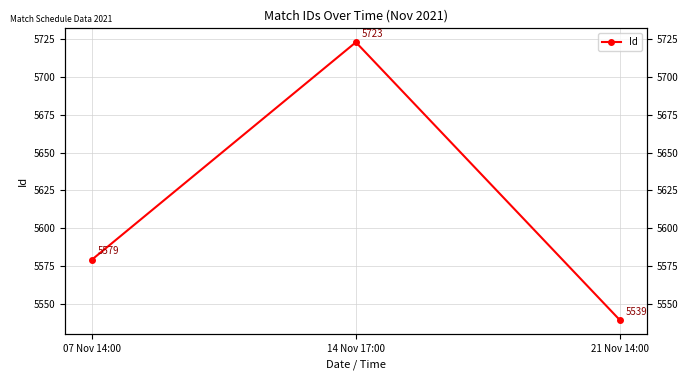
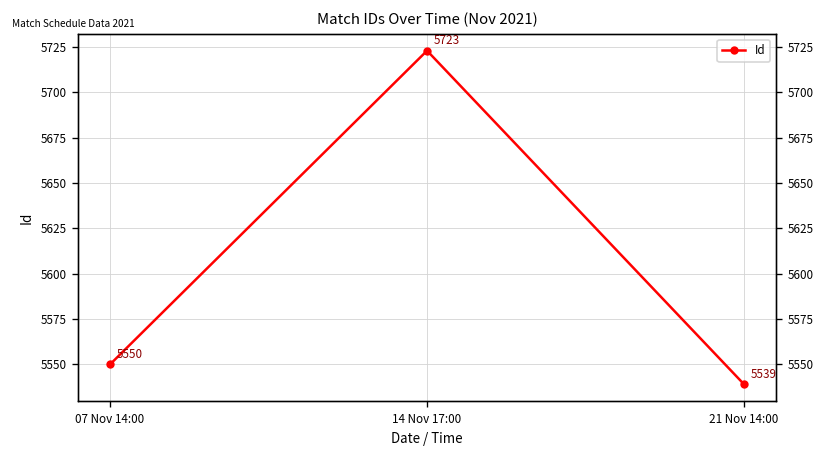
07 Nov 14:00: 5579 -> 5550
